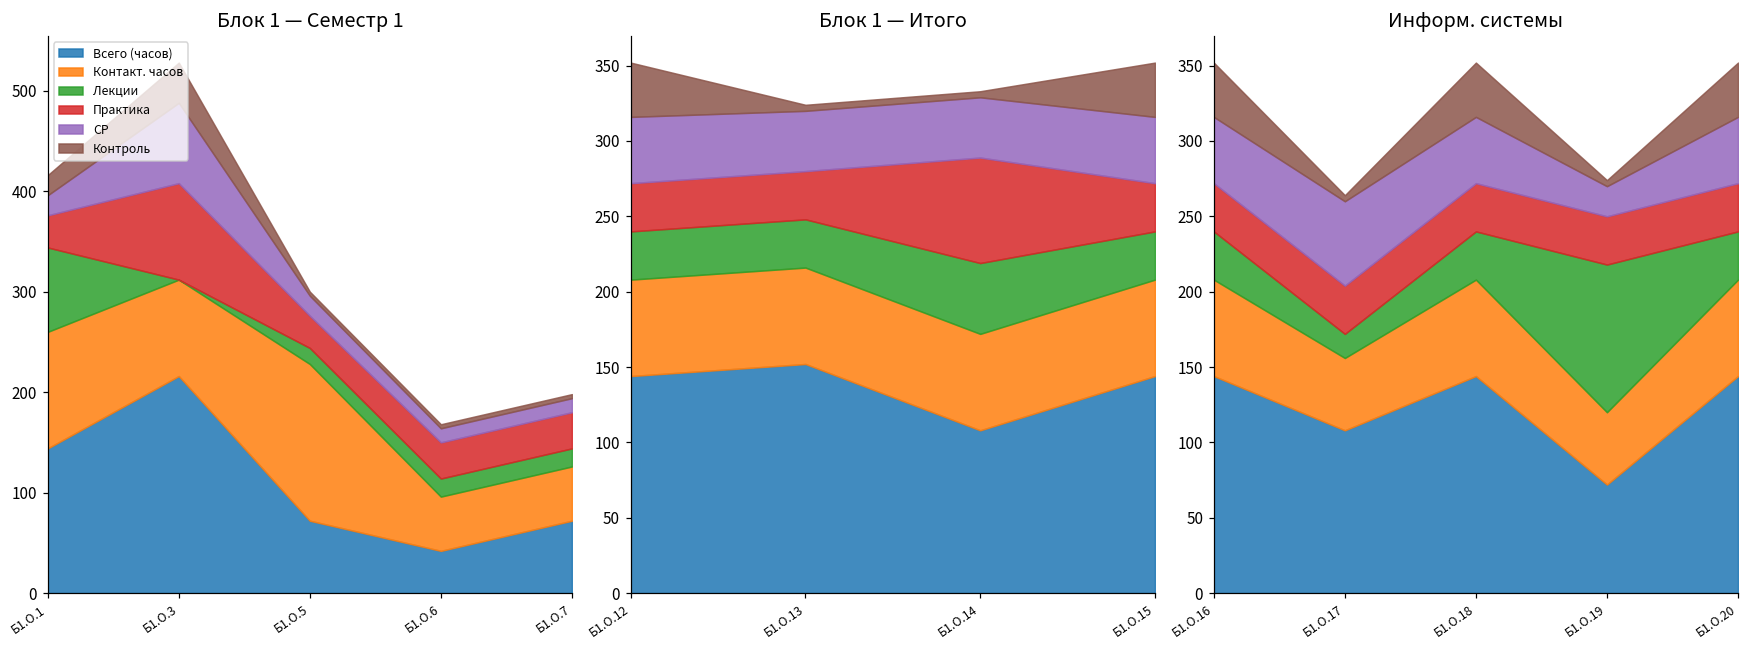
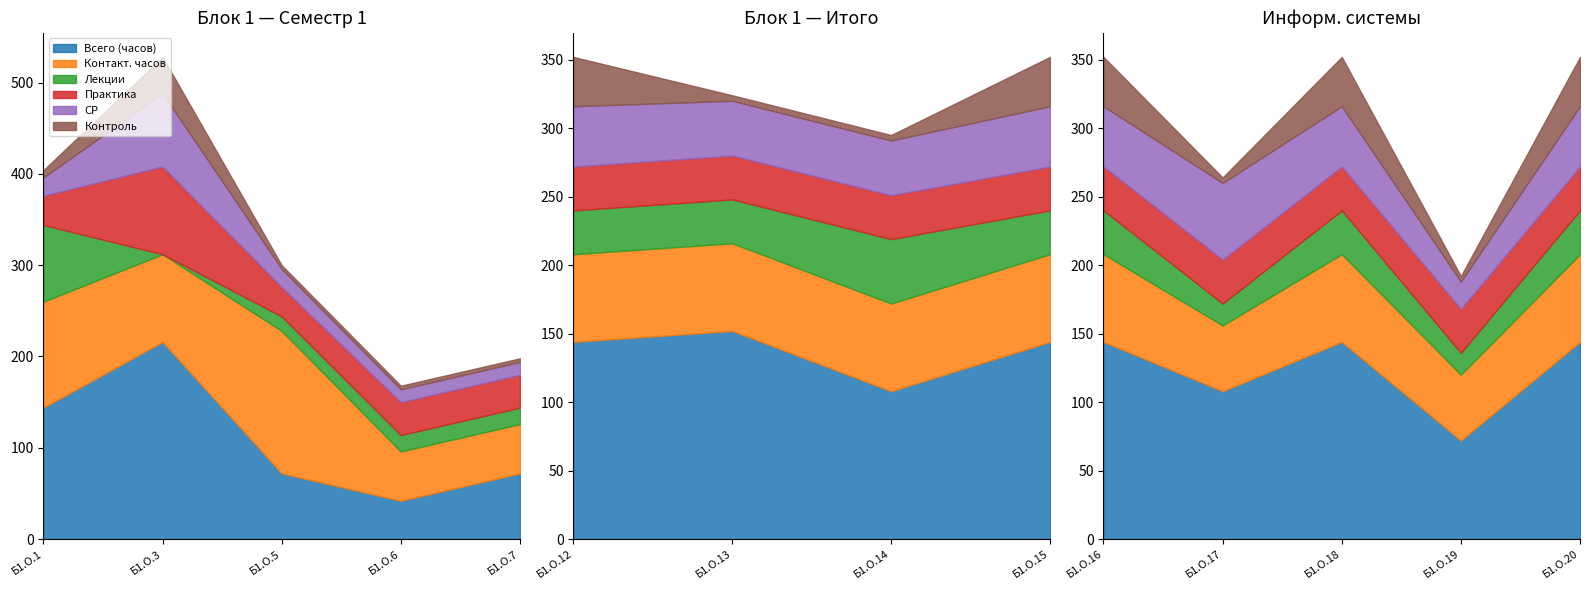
Блок 1 — Семестр 1, Контроль, Б1.О.1: 20 -> 10
Блок 1 — Итого, Практика, Б1.О.14: 70 -> 32
Информ. системы, Лекции, Б1.О.19: 98 -> 16
